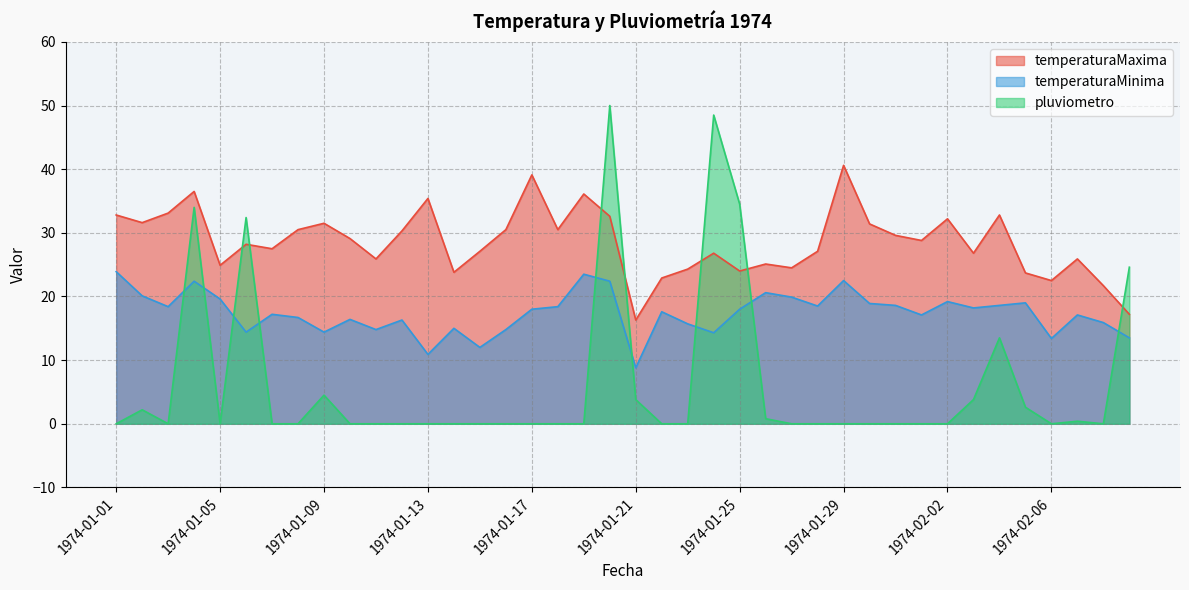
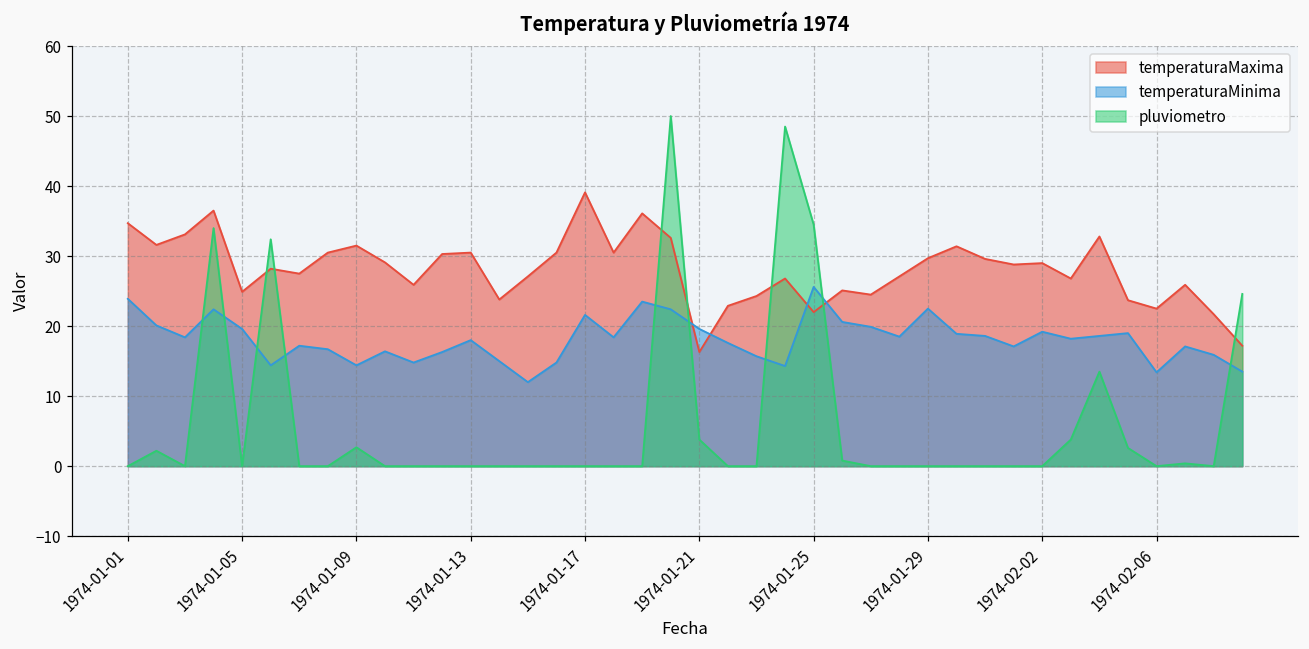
temperaturaMaxima, 1974-01-01: 33 -> 35
pluviometro, 1974-01-09: 5 -> 3
temperaturaMaxima, 1974-01-13: 35 -> 31
temperaturaMinima, 1974-01-13: 11 -> 18
temperaturaMinima, 1974-01-17: 18 -> 22
temperaturaMinima, 1974-01-21: 9 -> 20
temperaturaMaxima, 1974-01-25: 24 -> 22
temperaturaMinima, 1974-01-25: 18 -> 26
temperaturaMaxima, 1974-01-29: 41 -> 30
temperaturaMaxima, 1974-02-02: 32 -> 29
